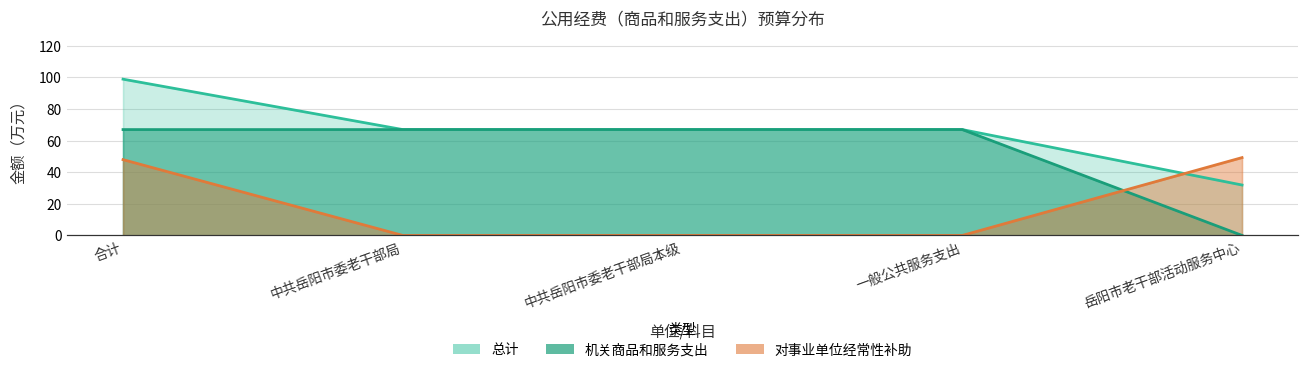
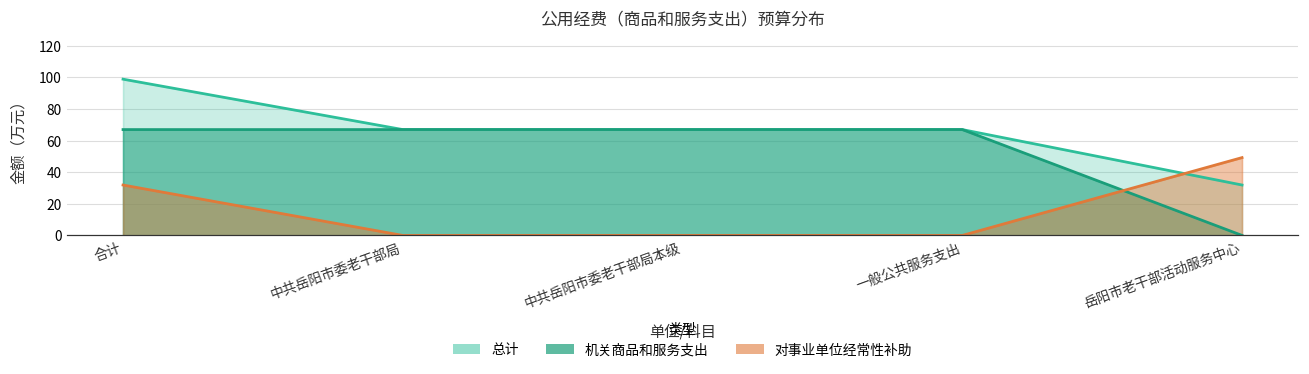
对事业单位经常性补助, 合计: 48 -> 32
